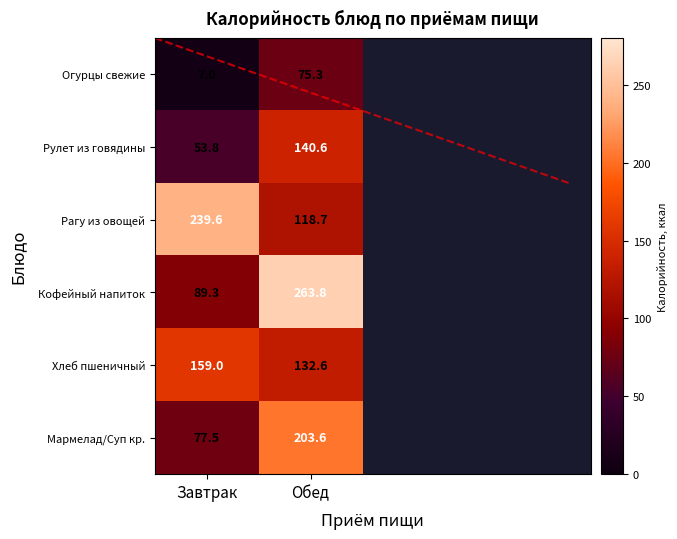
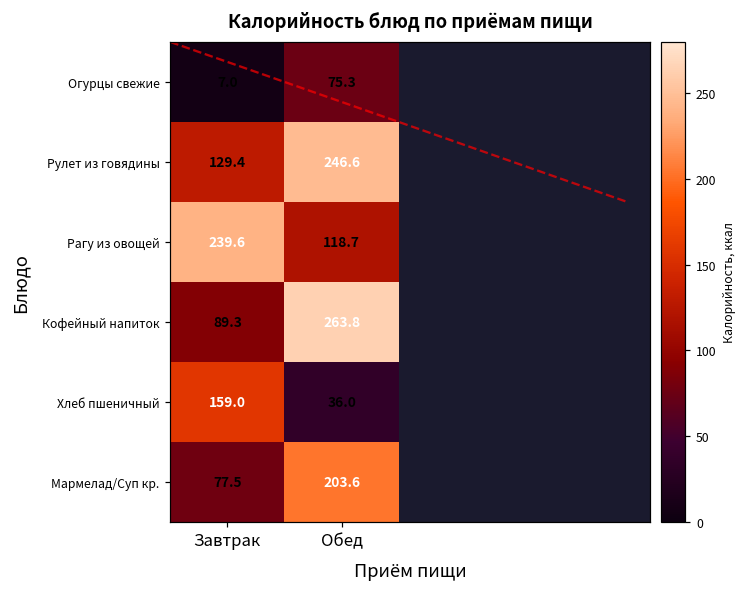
Рулет из говядины, Завтрак: 53.8 -> 129.4
Рулет из говядины, Обед: 140.6 -> 246.6
Хлеб пшеничный, Обед: 132.6 -> 36.0
